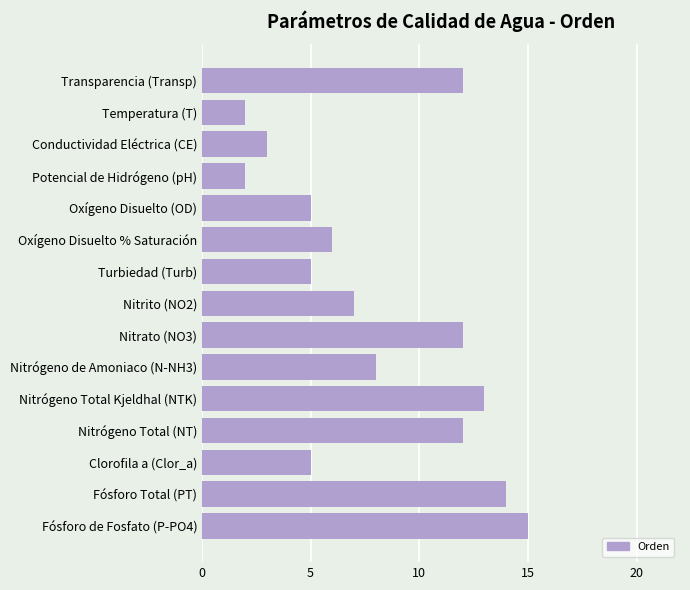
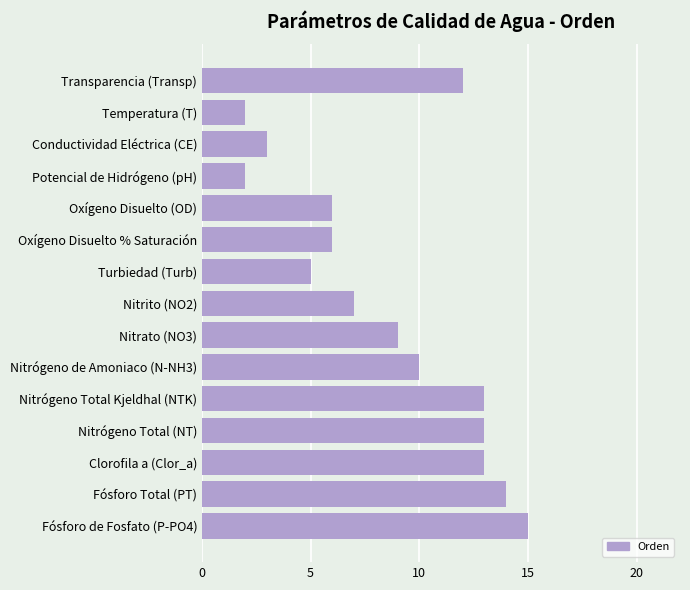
Oxígeno Disuelto (OD): 5 -> 6
Nitrato (NO3): 12 -> 9
Nitrógeno de Amoniaco (N-NH3): 8 -> 10
Nitrógeno Total (NT): 12 -> 13
Clorofila a (Clor_a): 5 -> 13
